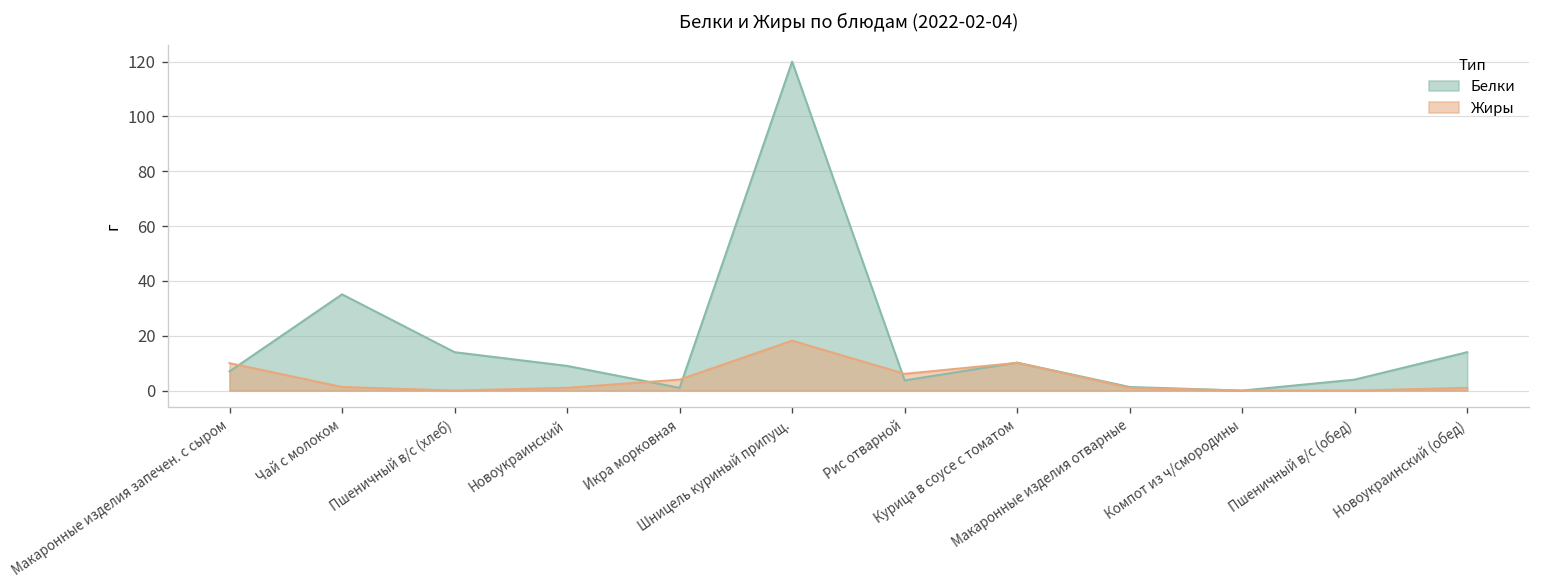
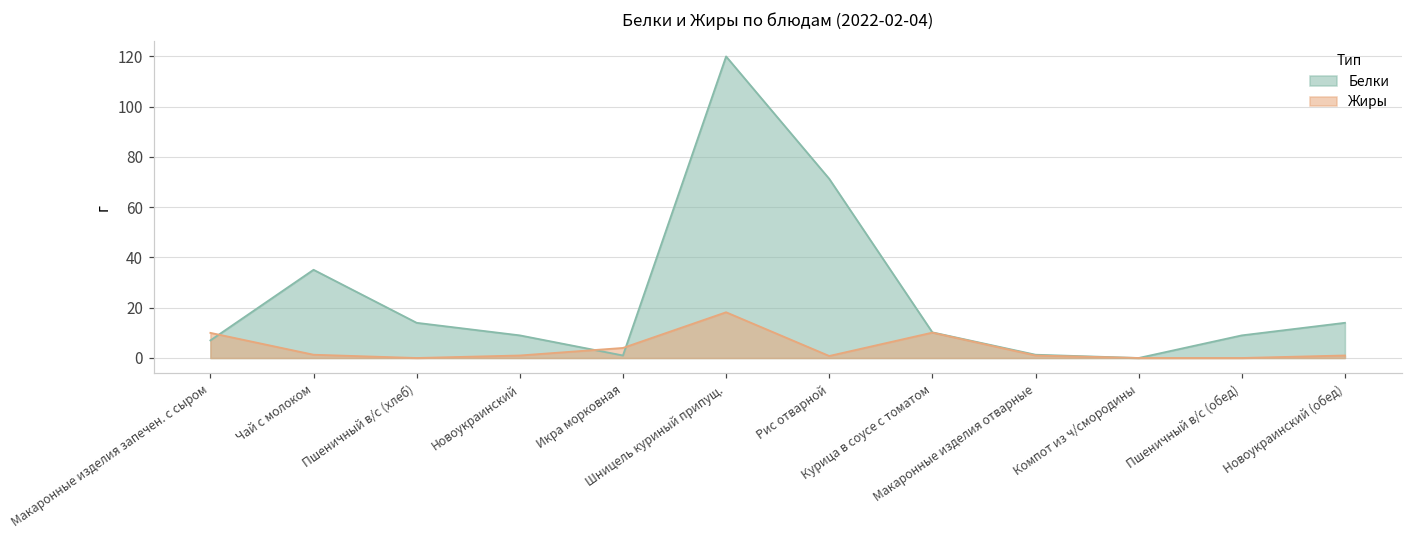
Белки, Рис отварной: 4 -> 71
Жиры, Рис отварной: 6 -> 1
Белки, Пшеничный в/с (обед): 4 -> 9
